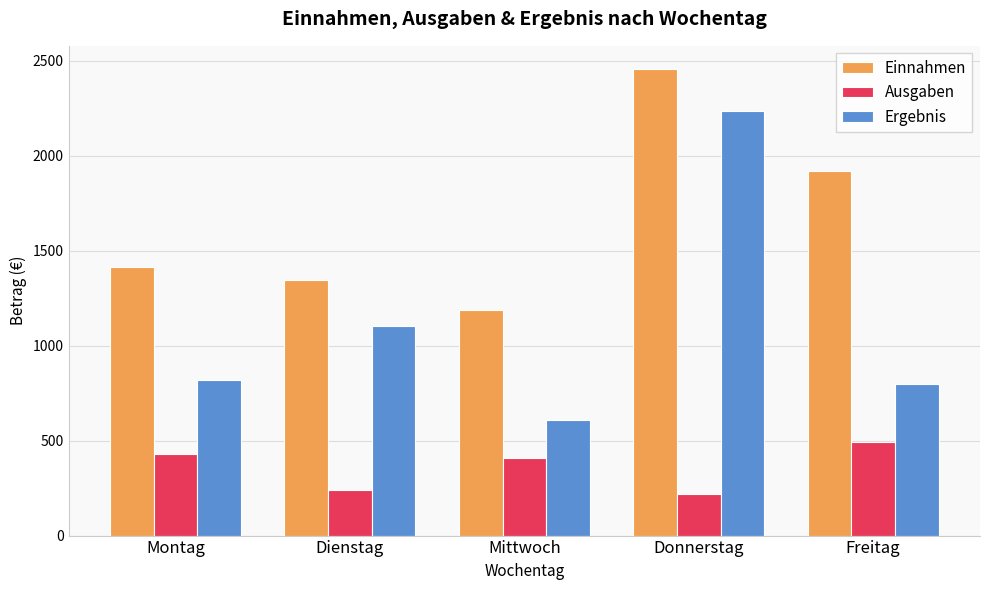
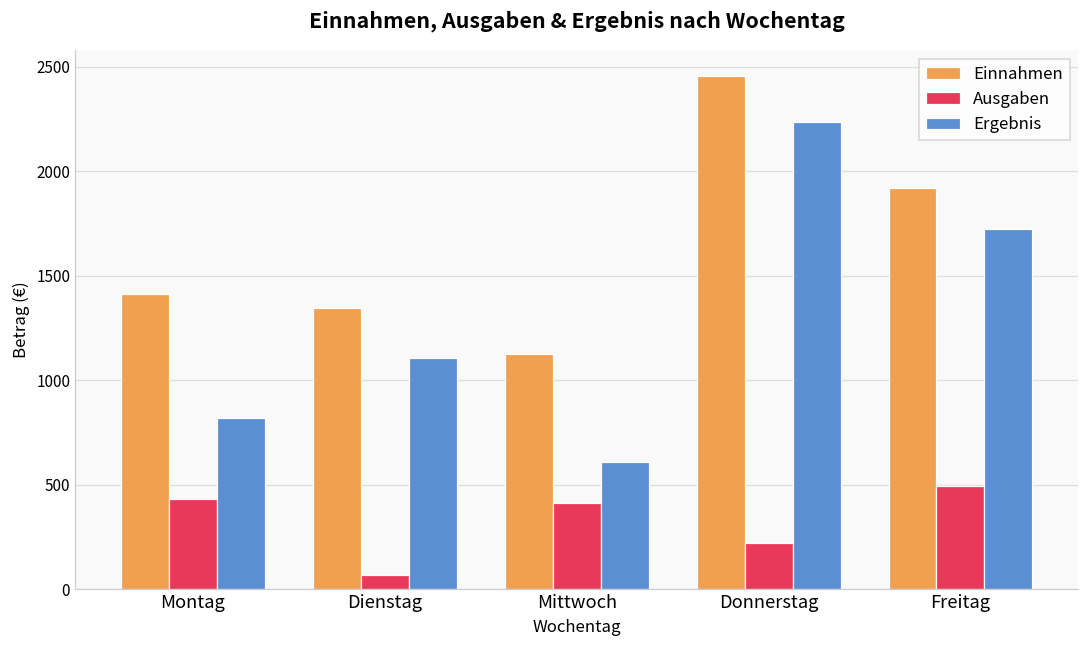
Ausgaben, Dienstag: 240 -> 70
Einnahmen, Mittwoch: 1190 -> 1120
Ergebnis, Freitag: 800 -> 1720
